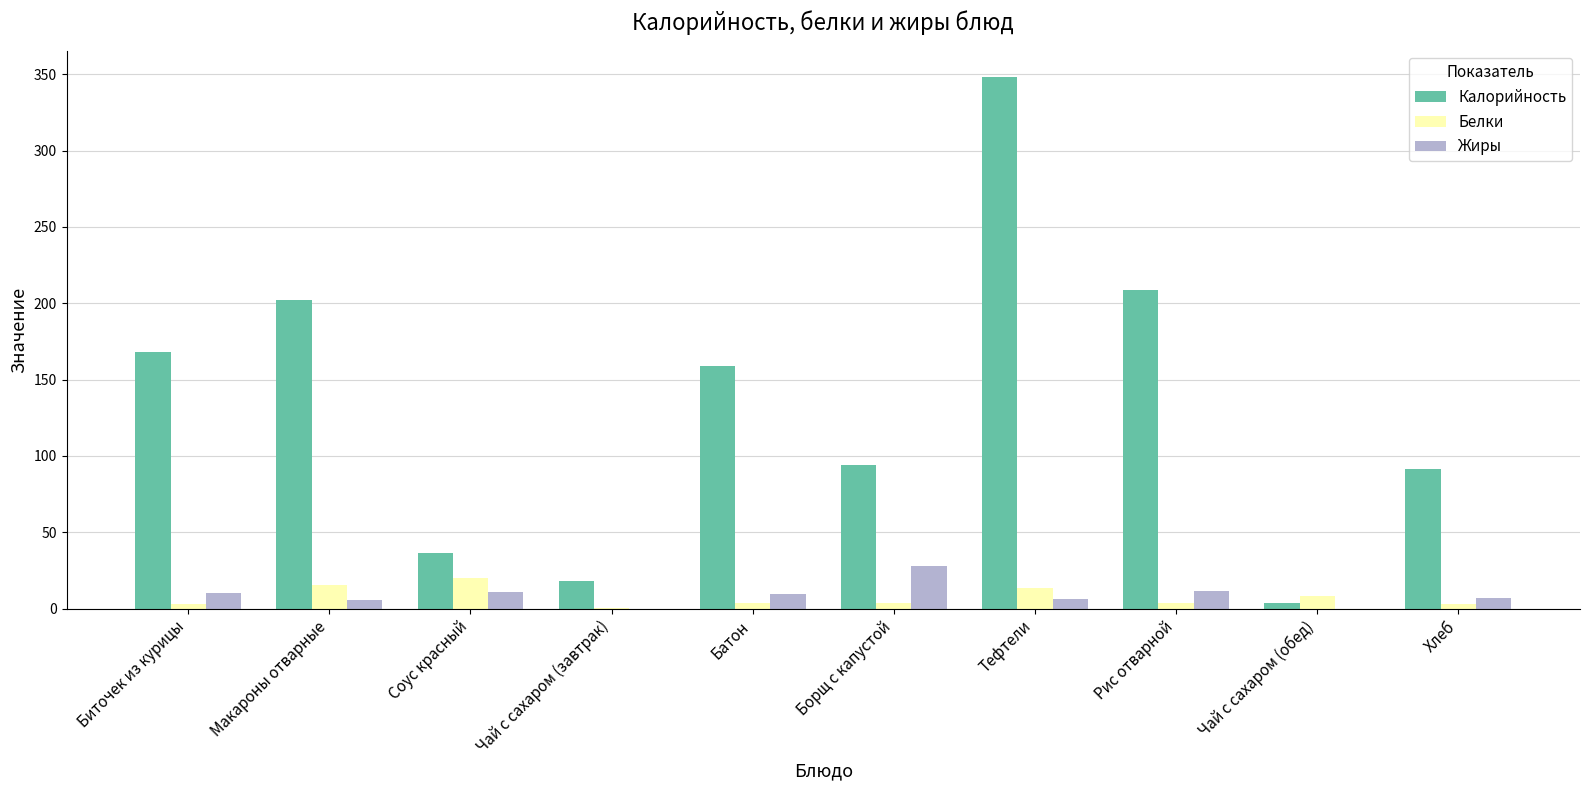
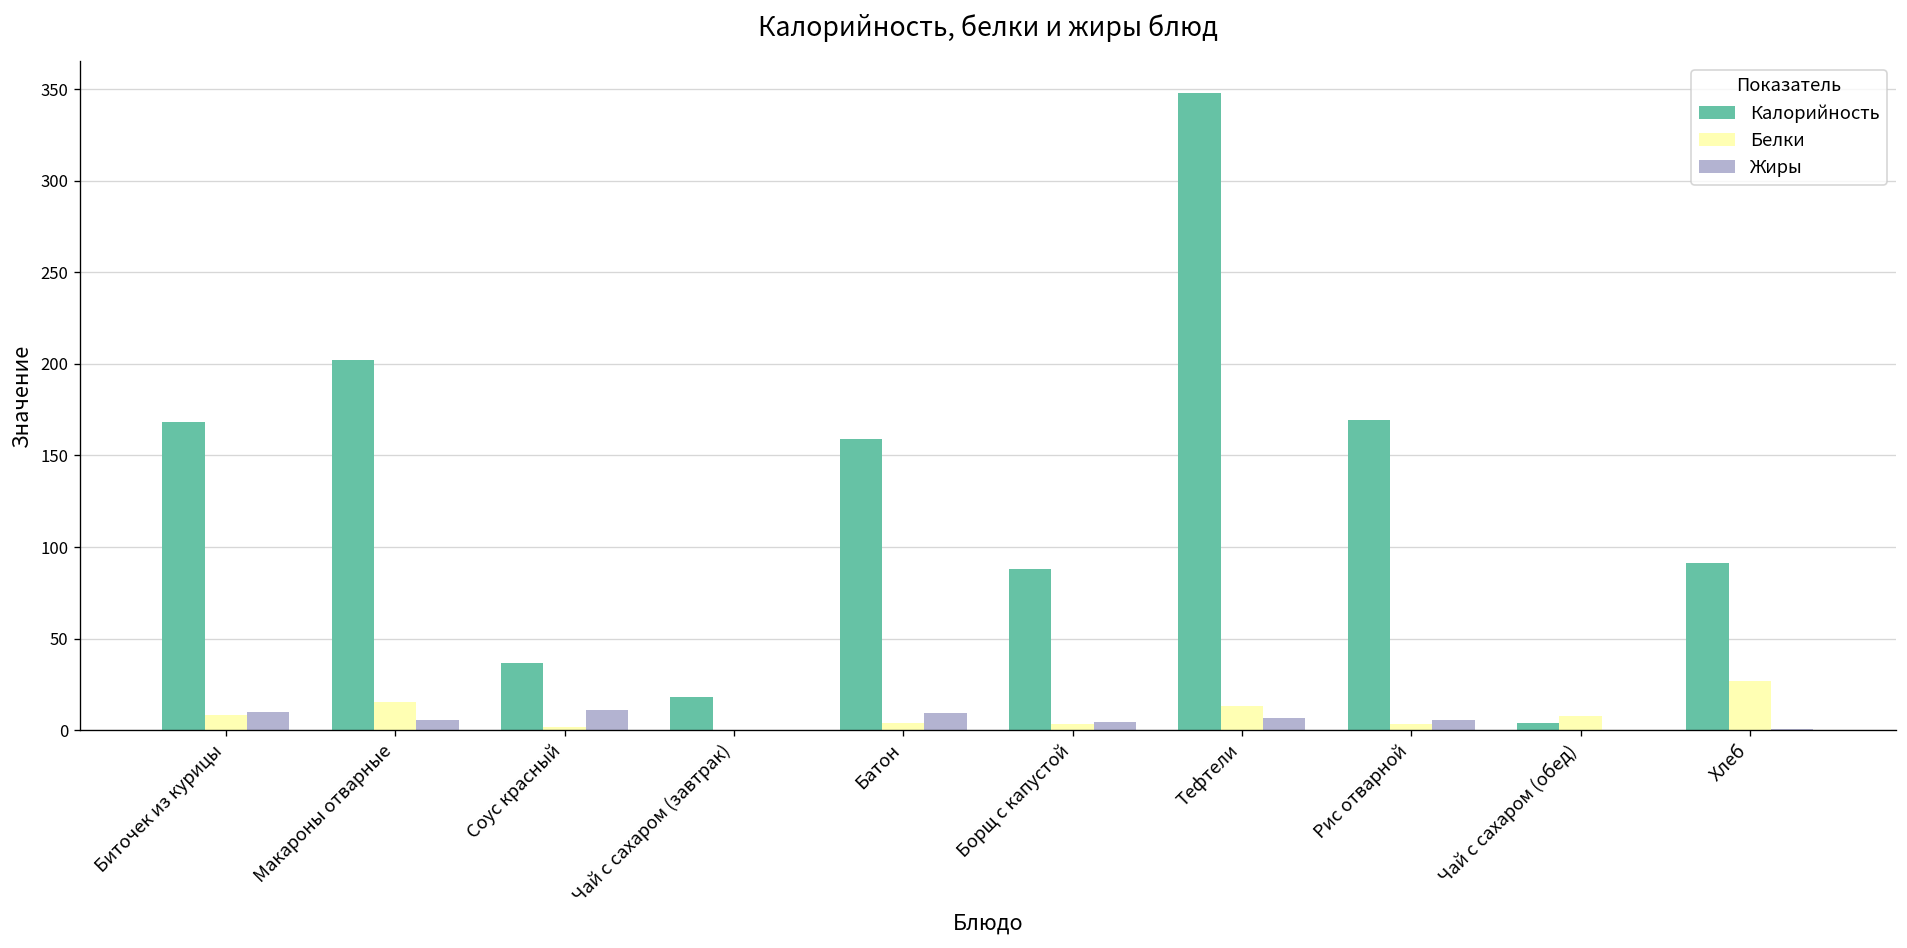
Белки, Биточек из курицы: 3 -> 8
Белки, Соус красный: 20 -> 2
Калорийность, Борщ с капустой: 94 -> 88
Жиры, Борщ с капустой: 28 -> 4
Калорийность, Рис отварной: 209 -> 169
Жиры, Рис отварной: 11 -> 5
Белки, Хлеб: 3 -> 27
Жиры, Хлеб: 7 -> 1
